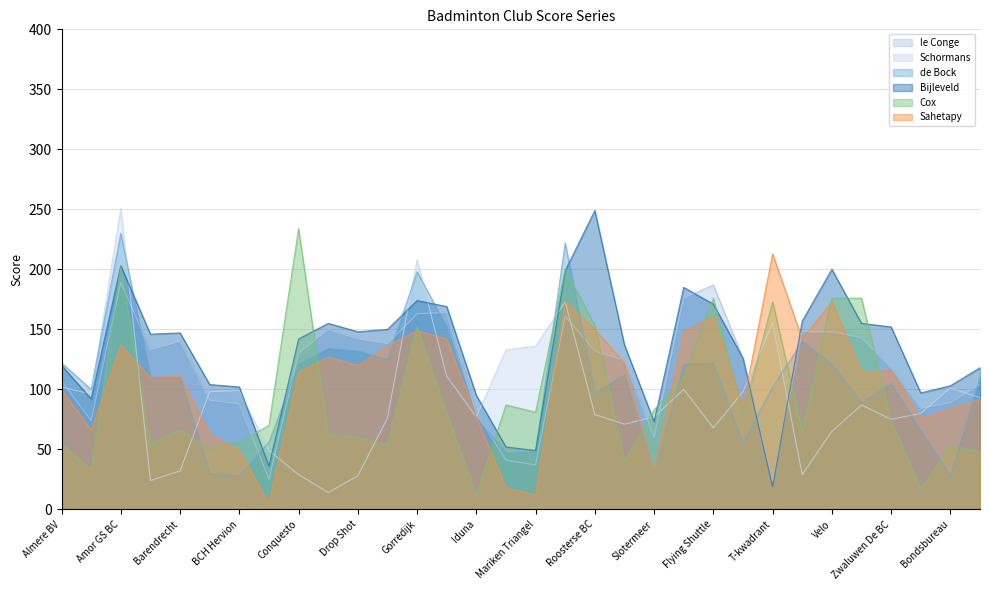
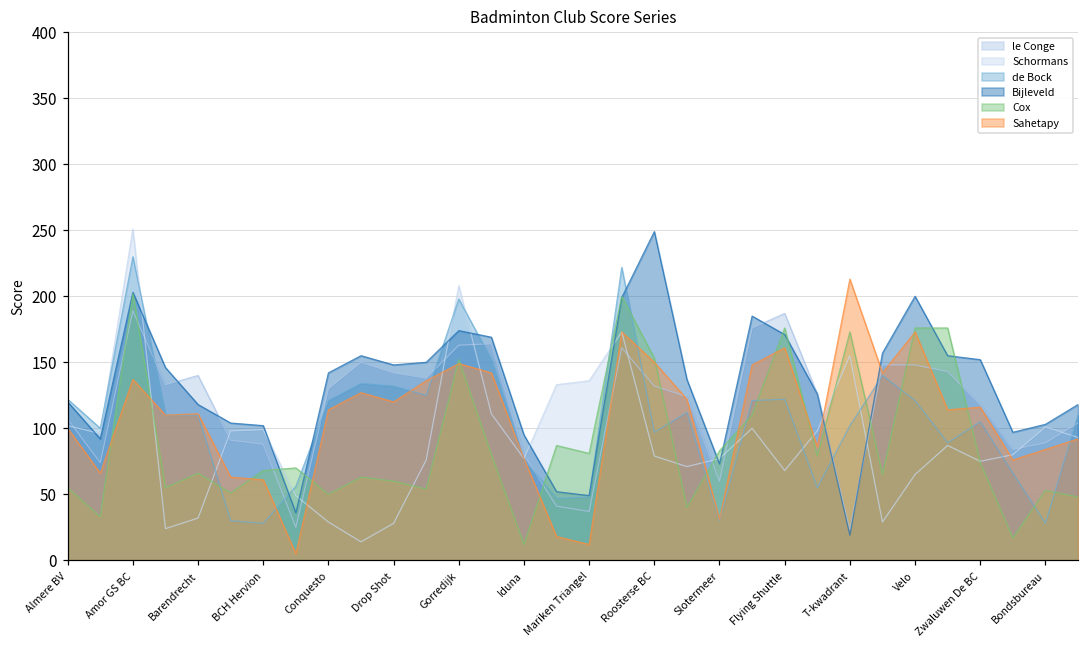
Bijleveld, Barendrecht: 147 -> 118
Cox, BCH Hervion: 56 -> 68
Sahetapy, BCH Hervion: 49 -> 61
Cox, Conquesto: 234 -> 50
